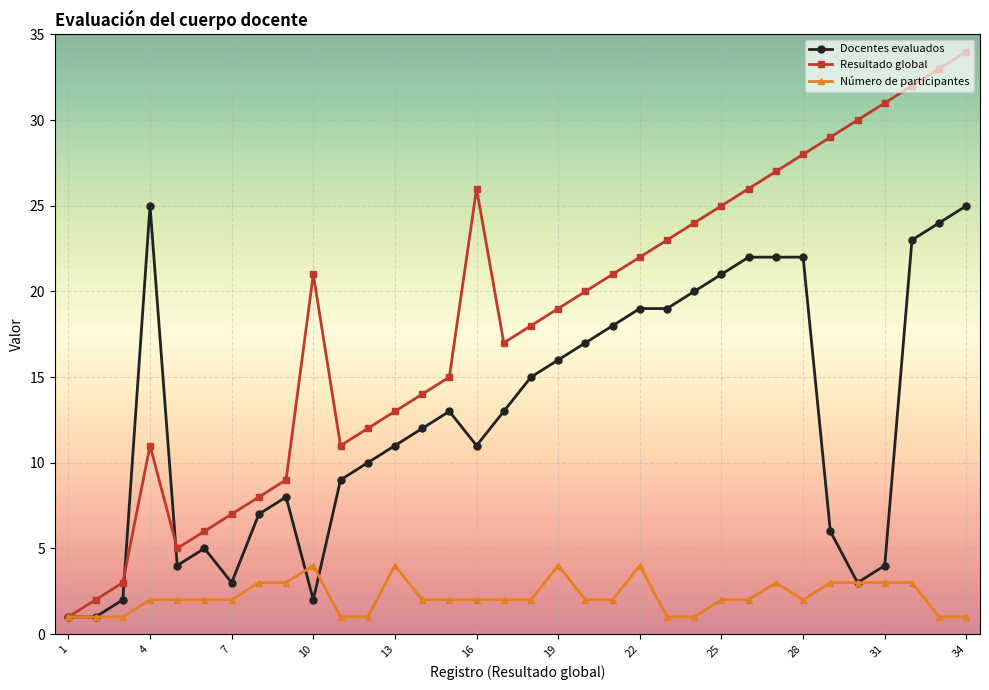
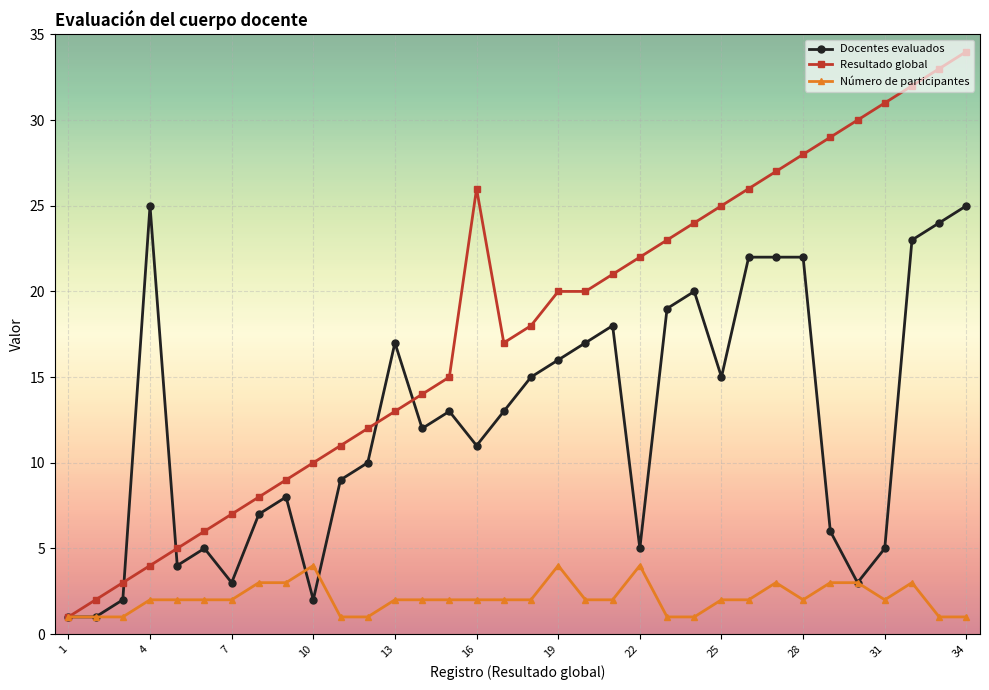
Resultado global, 4: 11 -> 4
Resultado global, 10: 21 -> 10
Docentes evaluados, 13: 11 -> 17
Número de participantes, 13: 4 -> 2
Resultado global, 19: 19 -> 20
Docentes evaluados, 22: 19 -> 5
Docentes evaluados, 25: 21 -> 15
Docentes evaluados, 31: 4 -> 5
Número de participantes, 31: 3 -> 2
